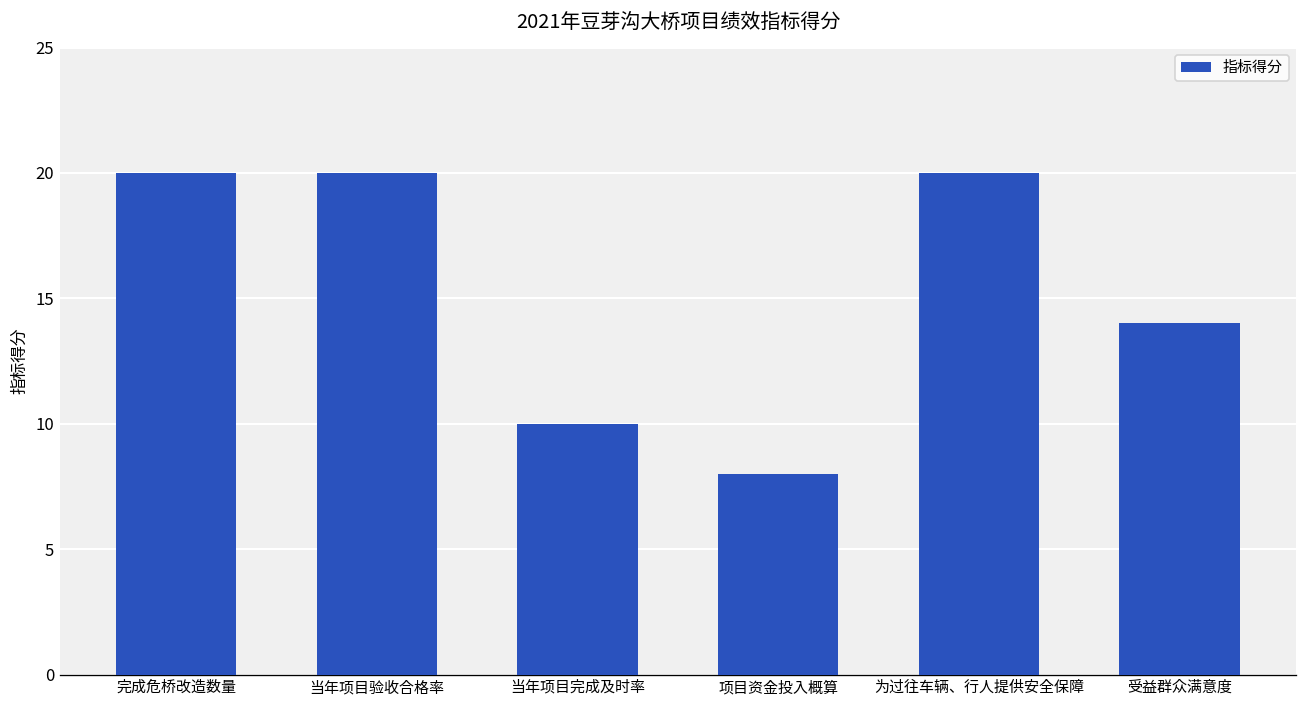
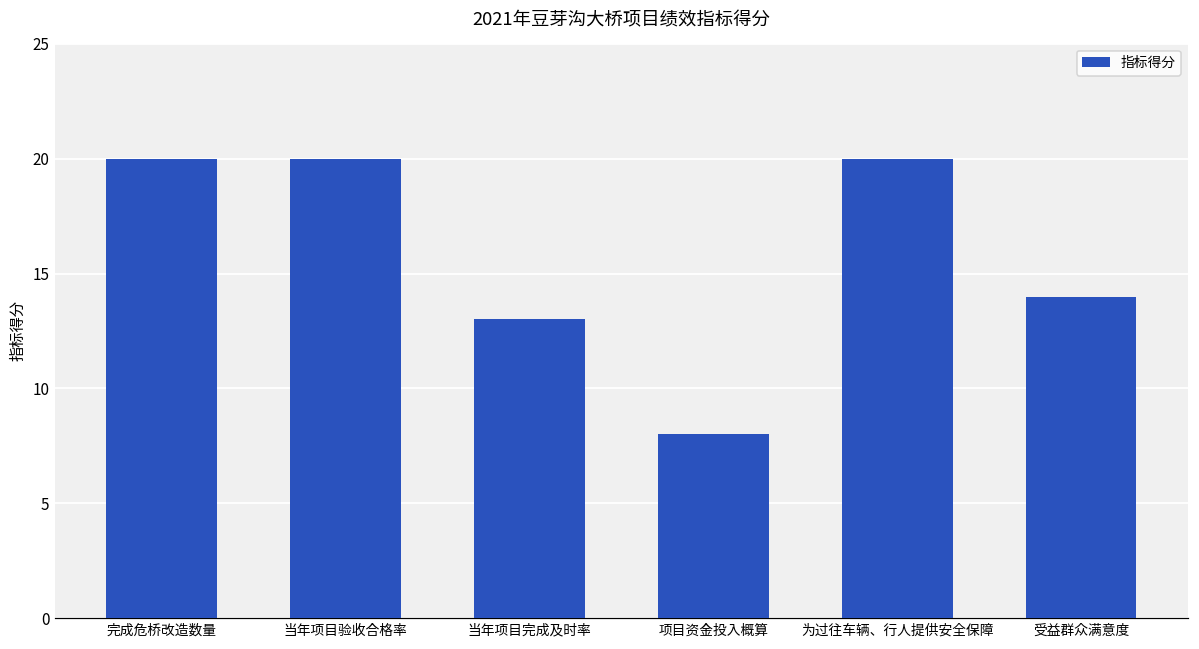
当年项目完成及时率: 10 -> 13
